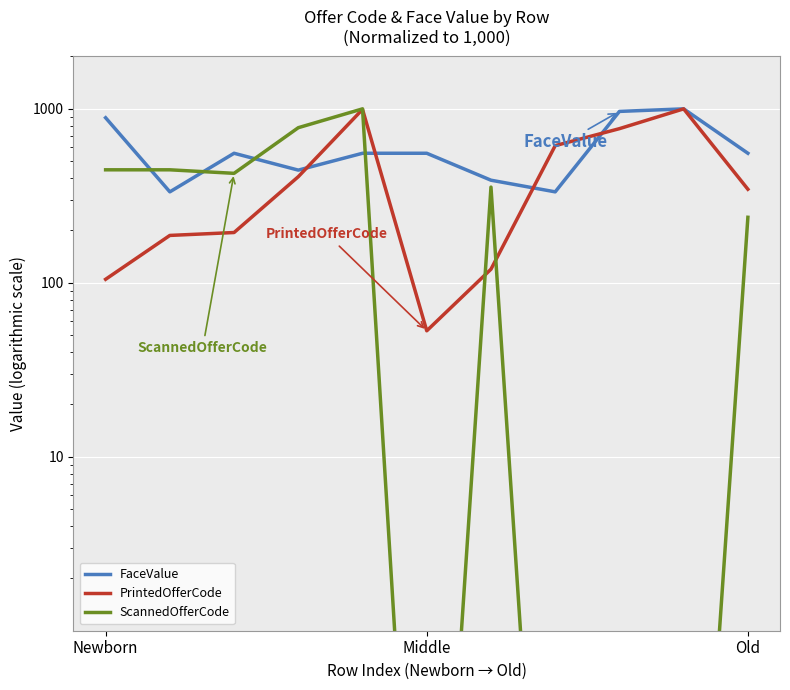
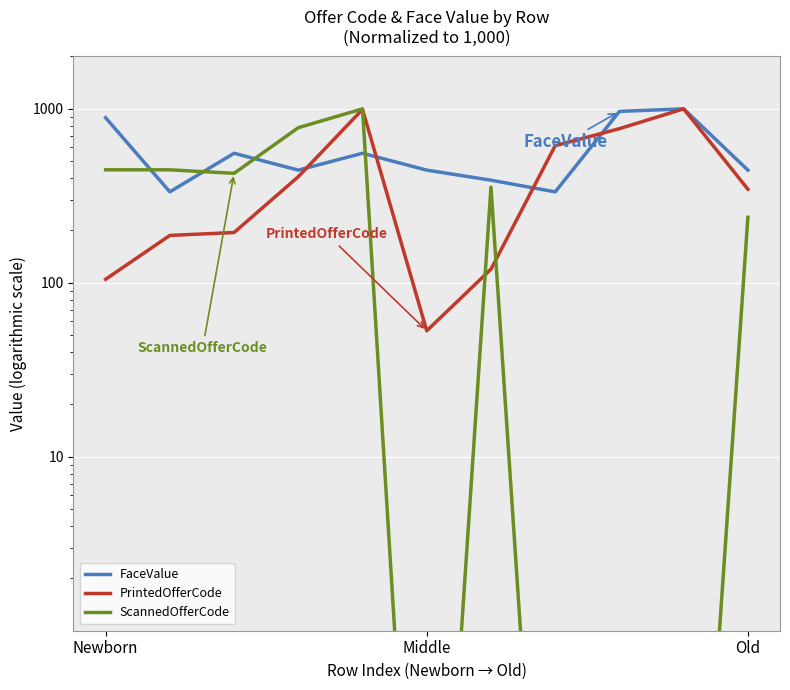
FaceValue, Middle: 560 -> 440
FaceValue, Old: 560 -> 440
